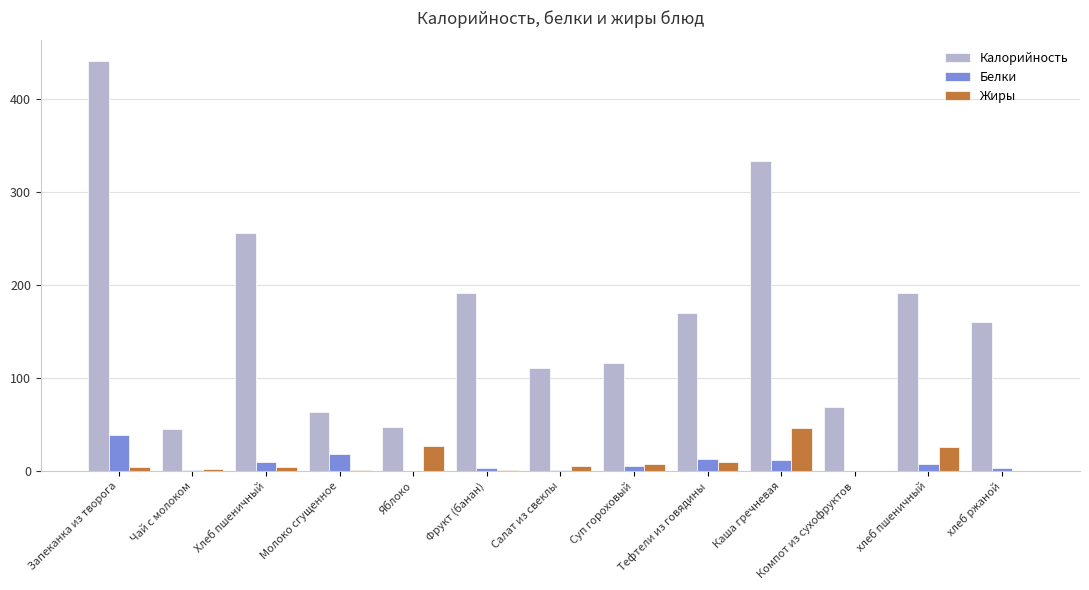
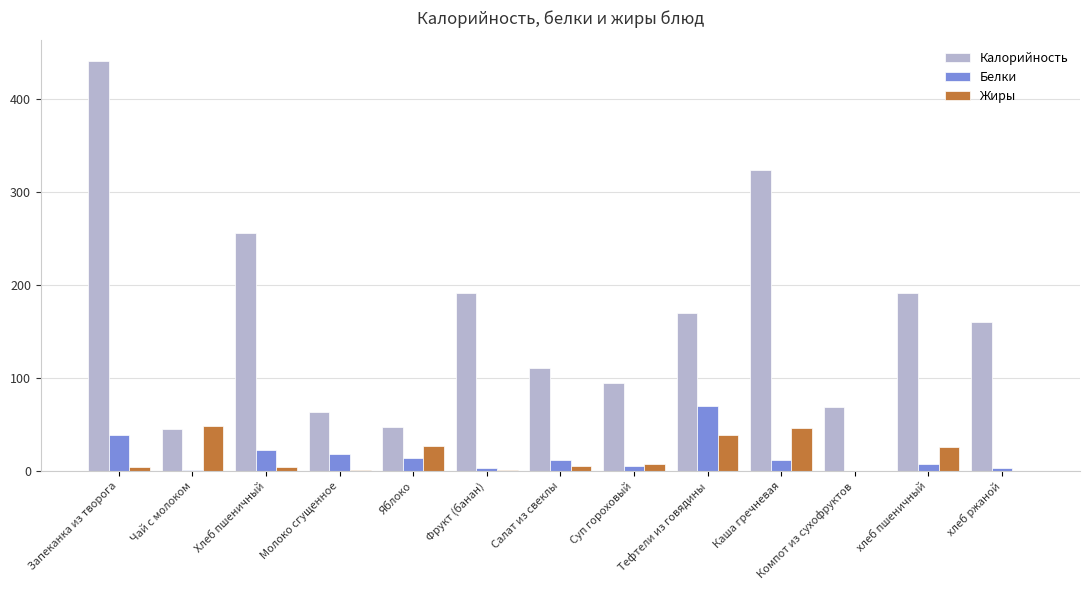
Жиры, Чай с молоком: 0 -> 50
Белки, Хлеб пшеничный: 10 -> 20
Белки, Яблоко: 0 -> 10
Белки, Салат из свеклы: 0 -> 10
Калорийность, Суп гороховый: 120 -> 100
Белки, Тефтели из говядины: 10 -> 70
Жиры, Тефтели из говядины: 10 -> 40
Калорийность, Каша гречневая: 330 -> 320
